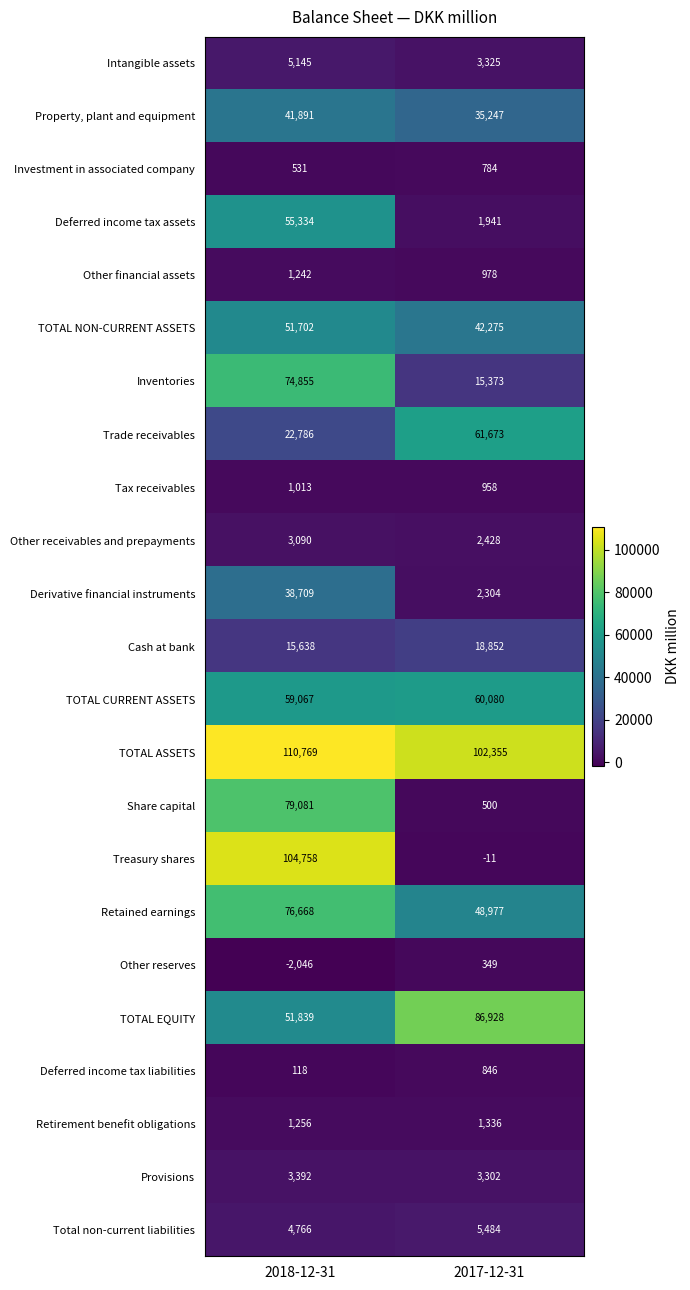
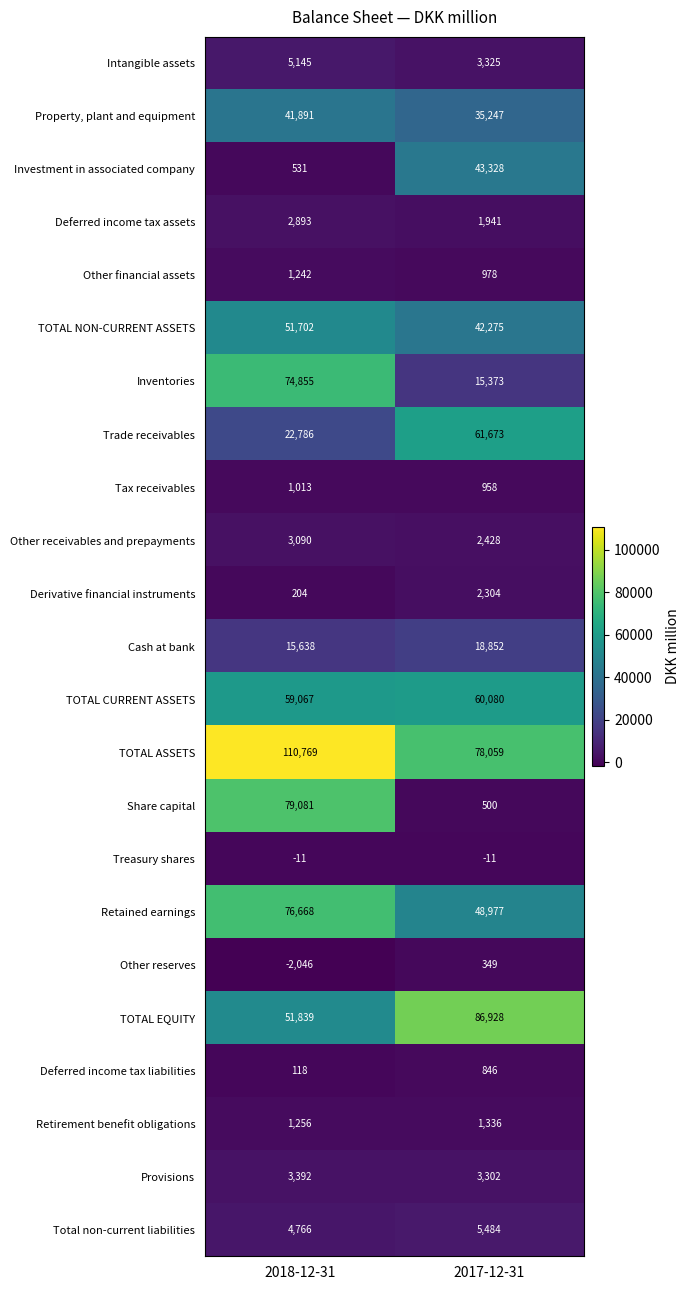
Investment in associated company, 2017-12-31: 784 -> 43,328
Deferred income tax assets, 2018-12-31: 55,334 -> 2,893
Derivative financial instruments, 2018-12-31: 38,709 -> 204
TOTAL ASSETS, 2017-12-31: 102,355 -> 78,059
Treasury shares, 2018-12-31: 104,758 -> -11
